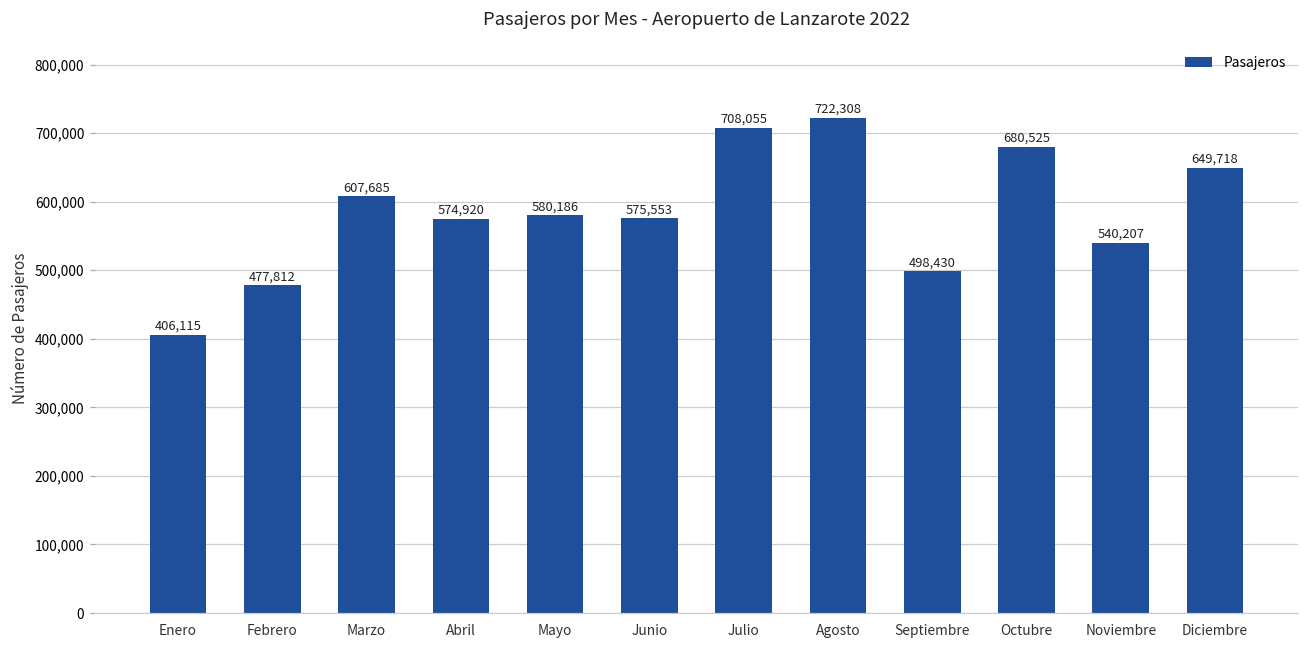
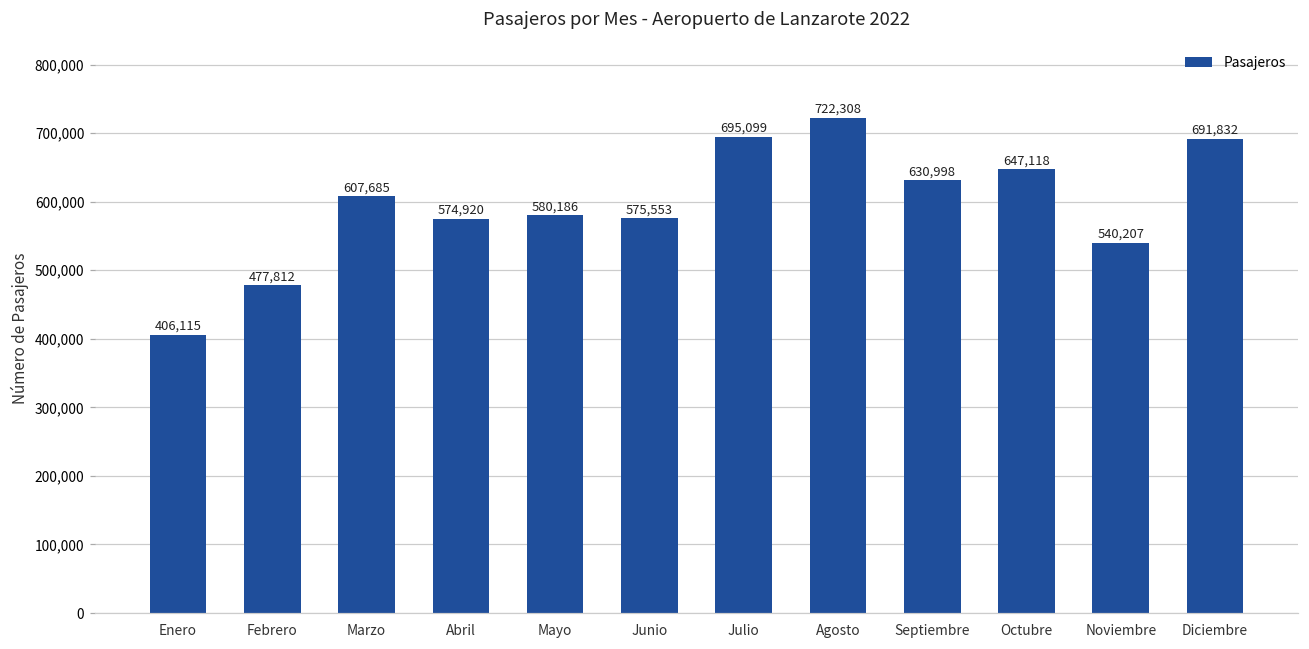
Julio: 708,055 -> 695,099
Septiembre: 498,430 -> 630,998
Octubre: 680,525 -> 647,118
Diciembre: 649,718 -> 691,832
